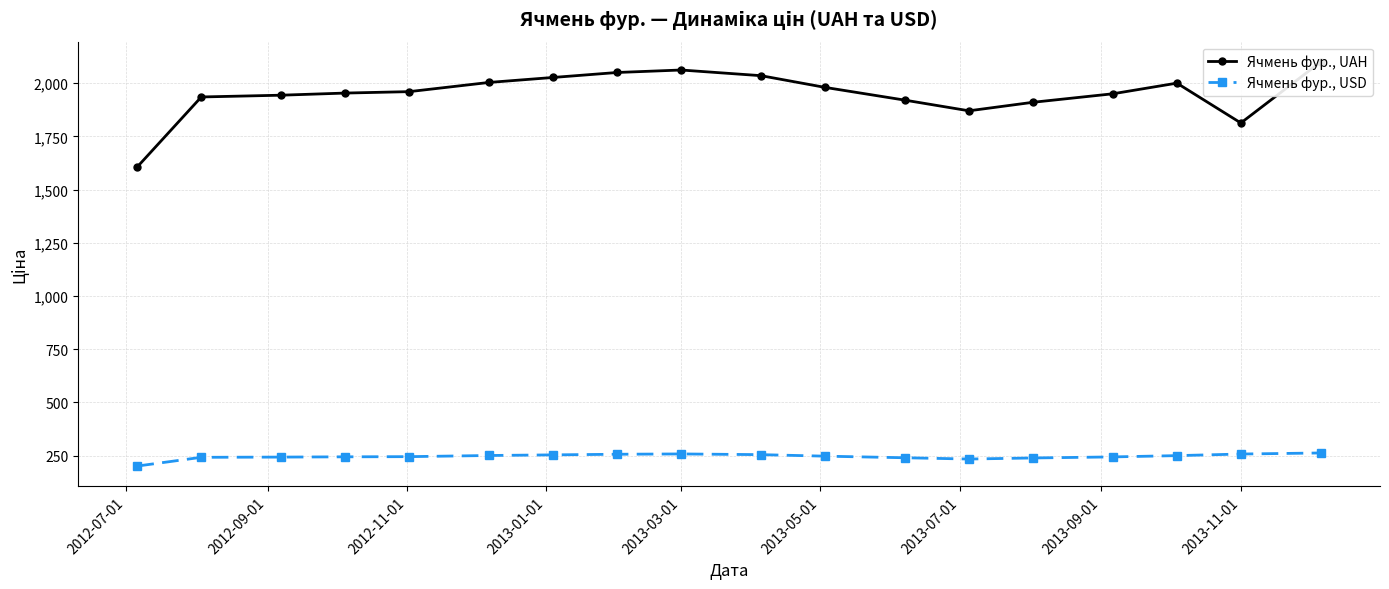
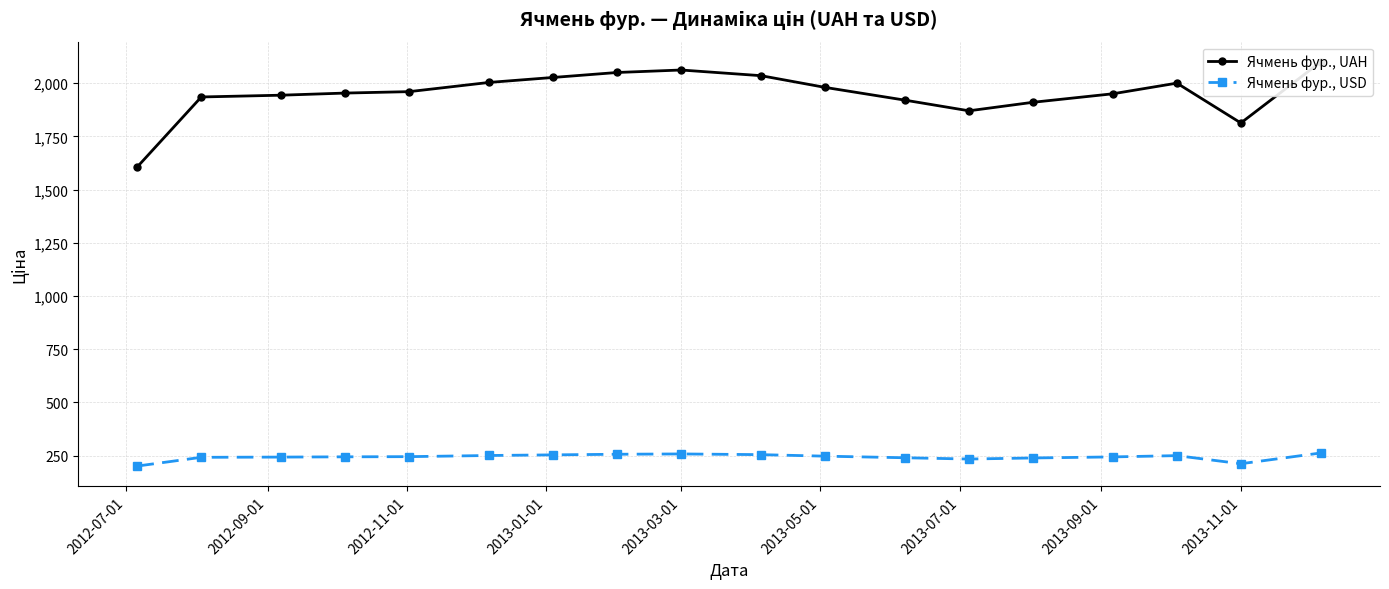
Ячмень фур., USD, 2013-11-01: 260 -> 210
